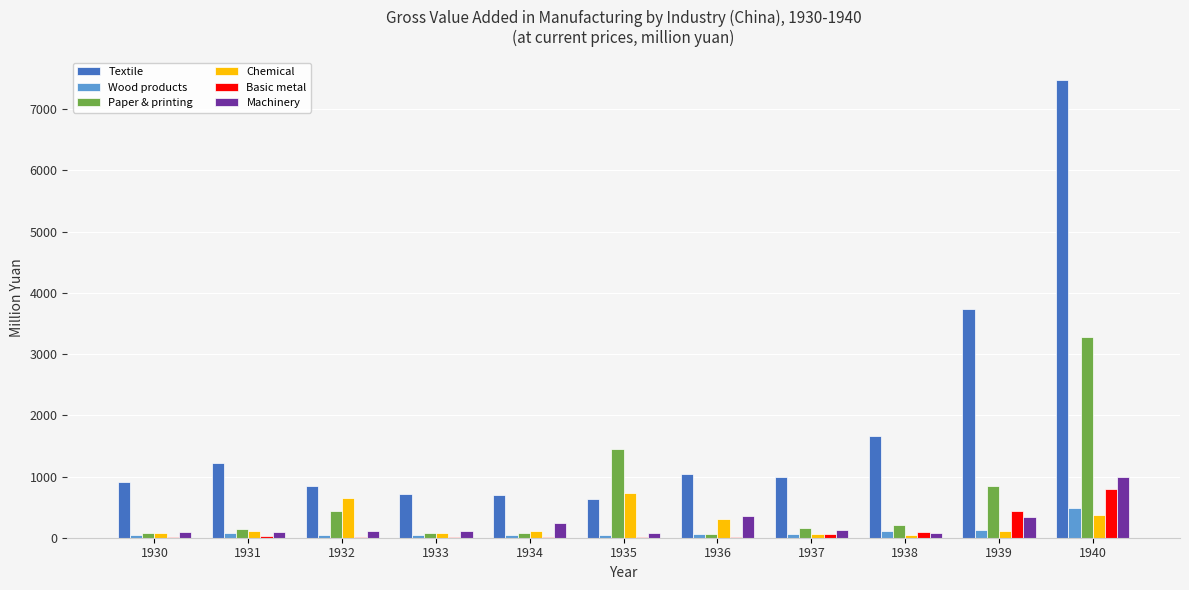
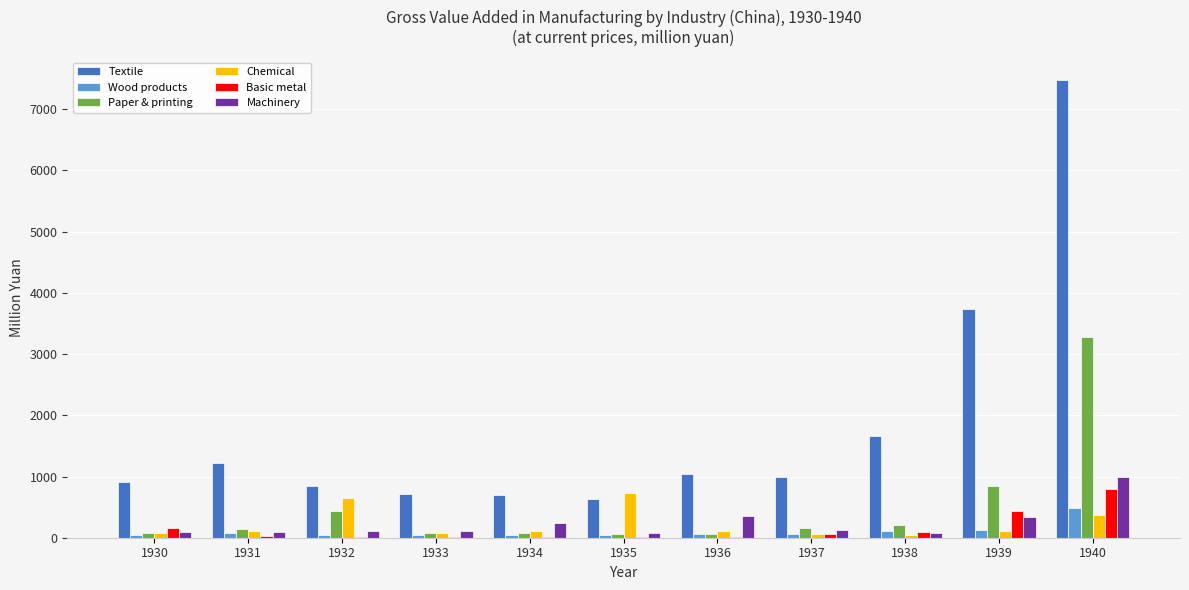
Basic metal, 1930: 0 -> 200
Paper & printing, 1935: 1500 -> 100
Chemical, 1936: 300 -> 100
